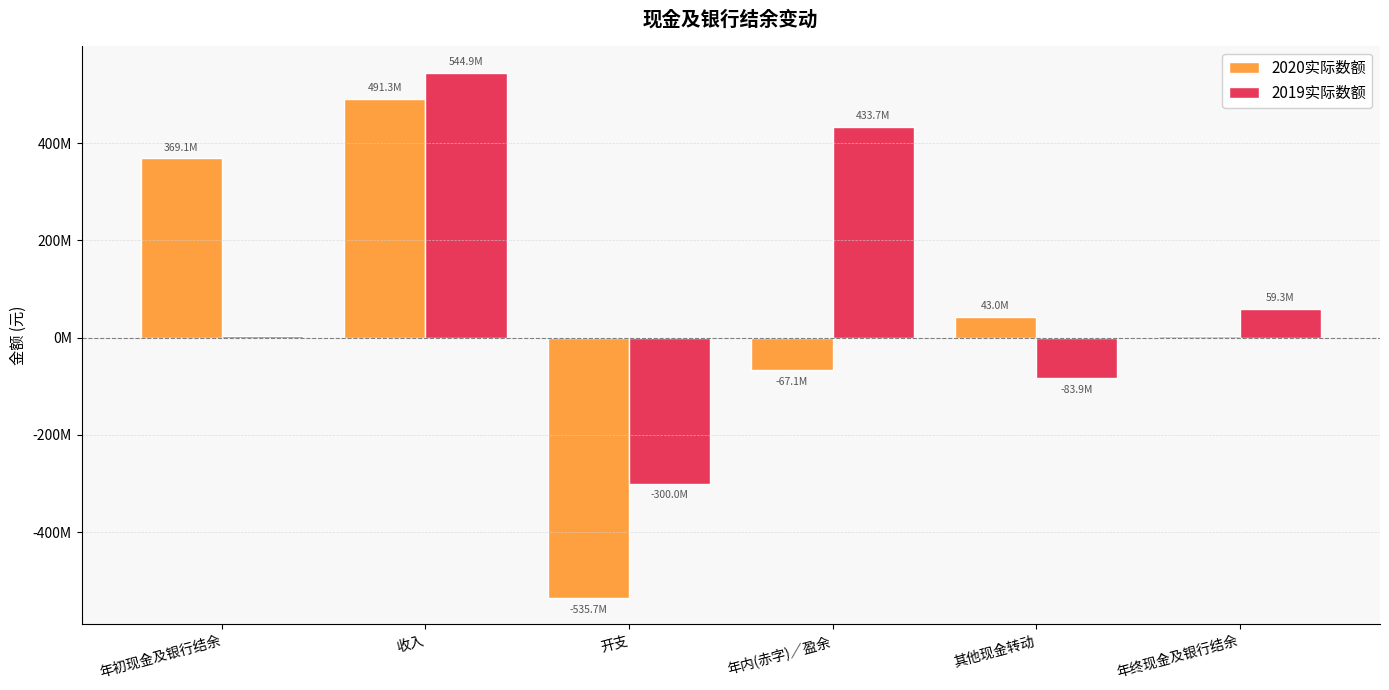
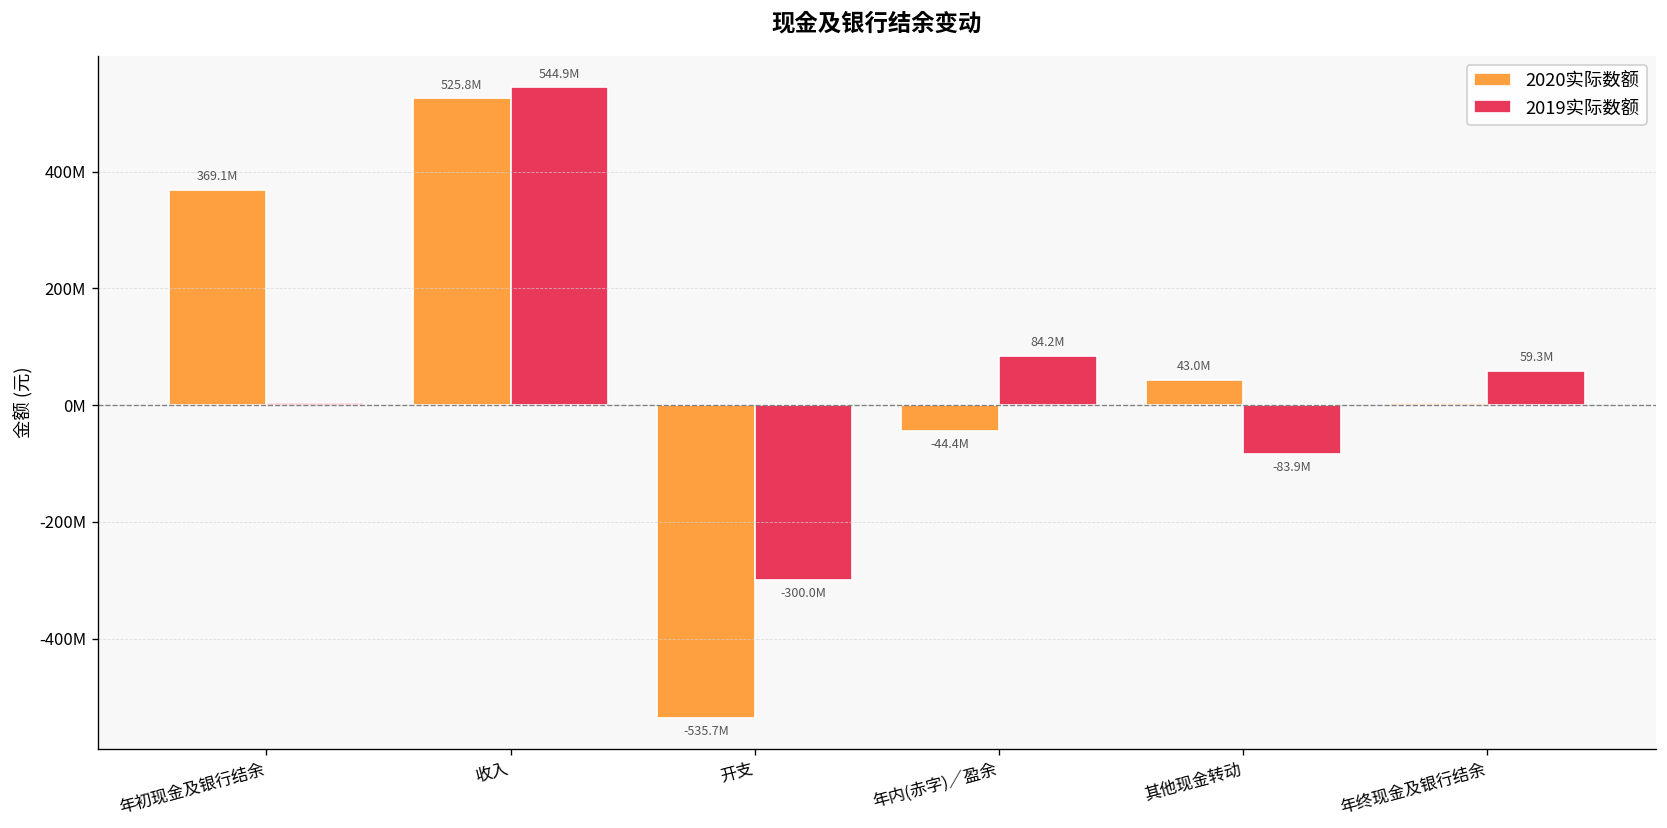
2020实际数额, 收入: 491.3M -> 525.8M
2020实际数额, 年内(赤字)／盈余: -67.1M -> -44.4M
2019实际数额, 年内(赤字)／盈余: 433.7M -> 84.2M
